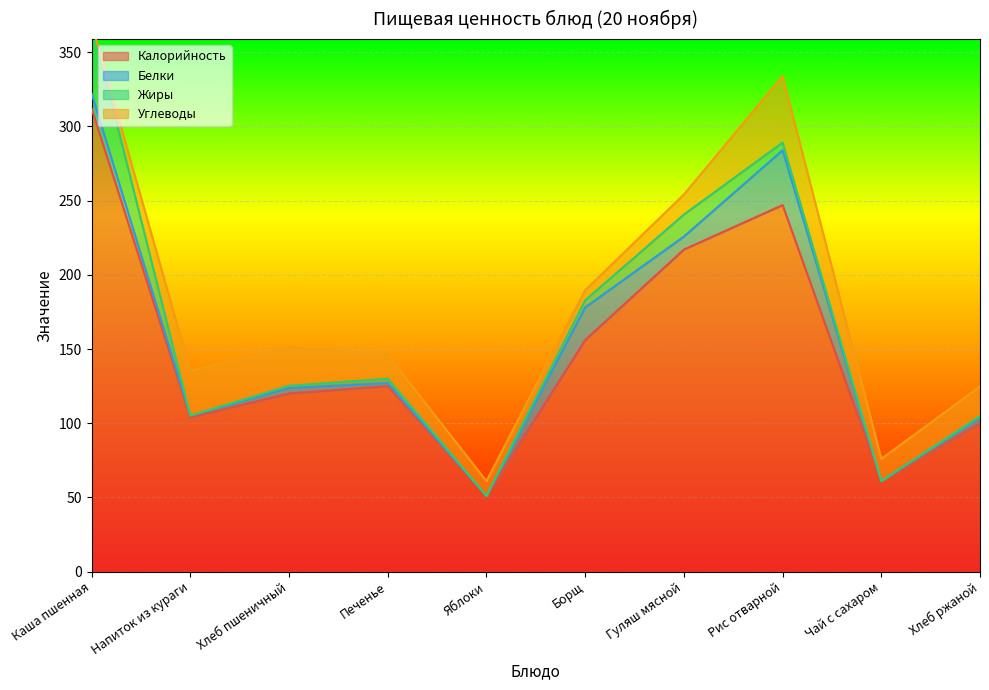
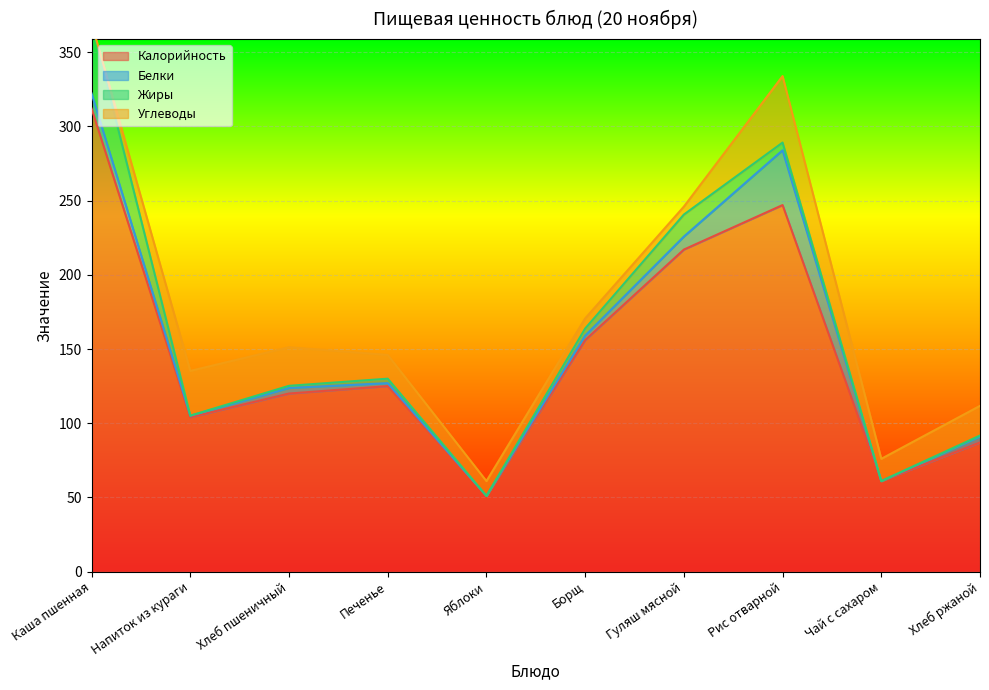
Белки, Борщ: 22 -> 3
Углеводы, Гуляш мясной: 14 -> 5
Калорийность, Хлеб ржаной: 100 -> 87
